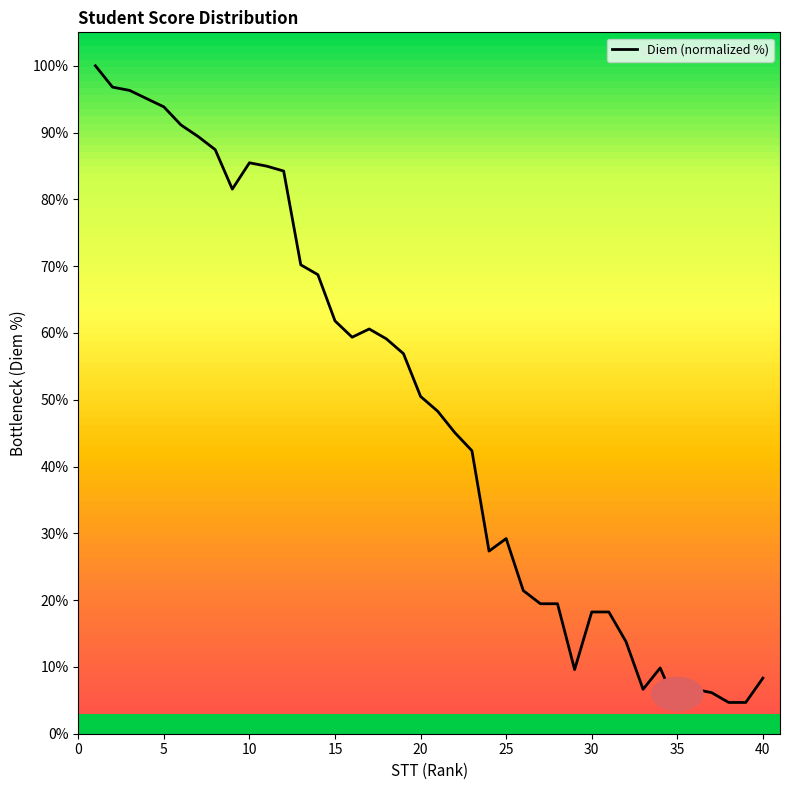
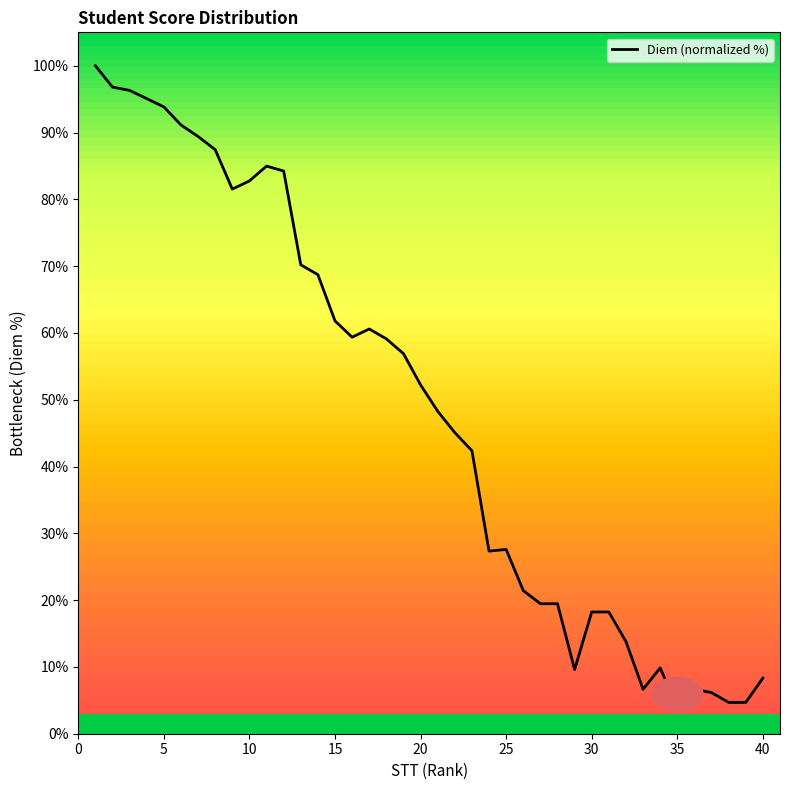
10: 85% -> 83%
20: 50% -> 52%
25: 29% -> 28%
